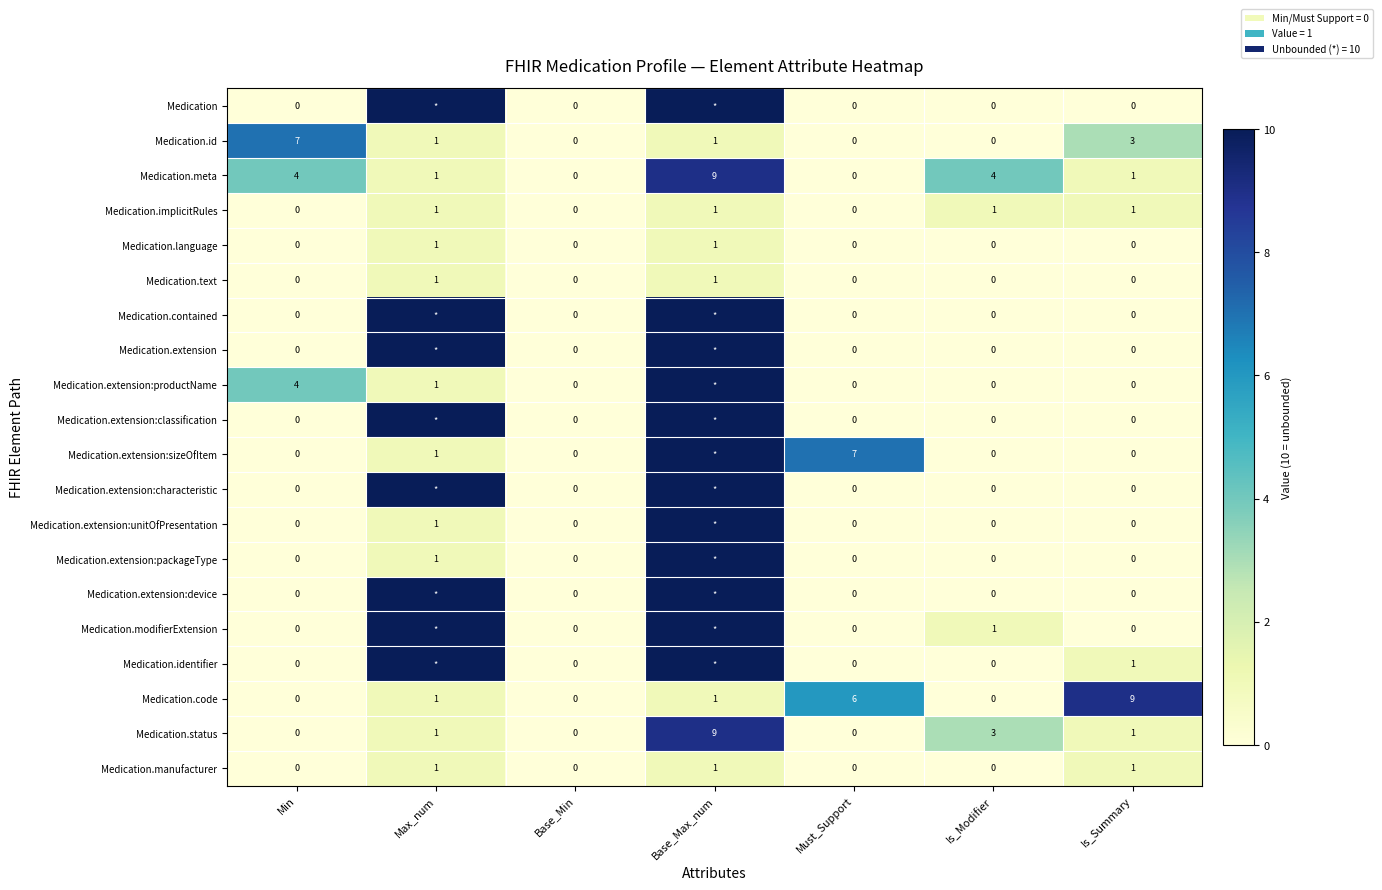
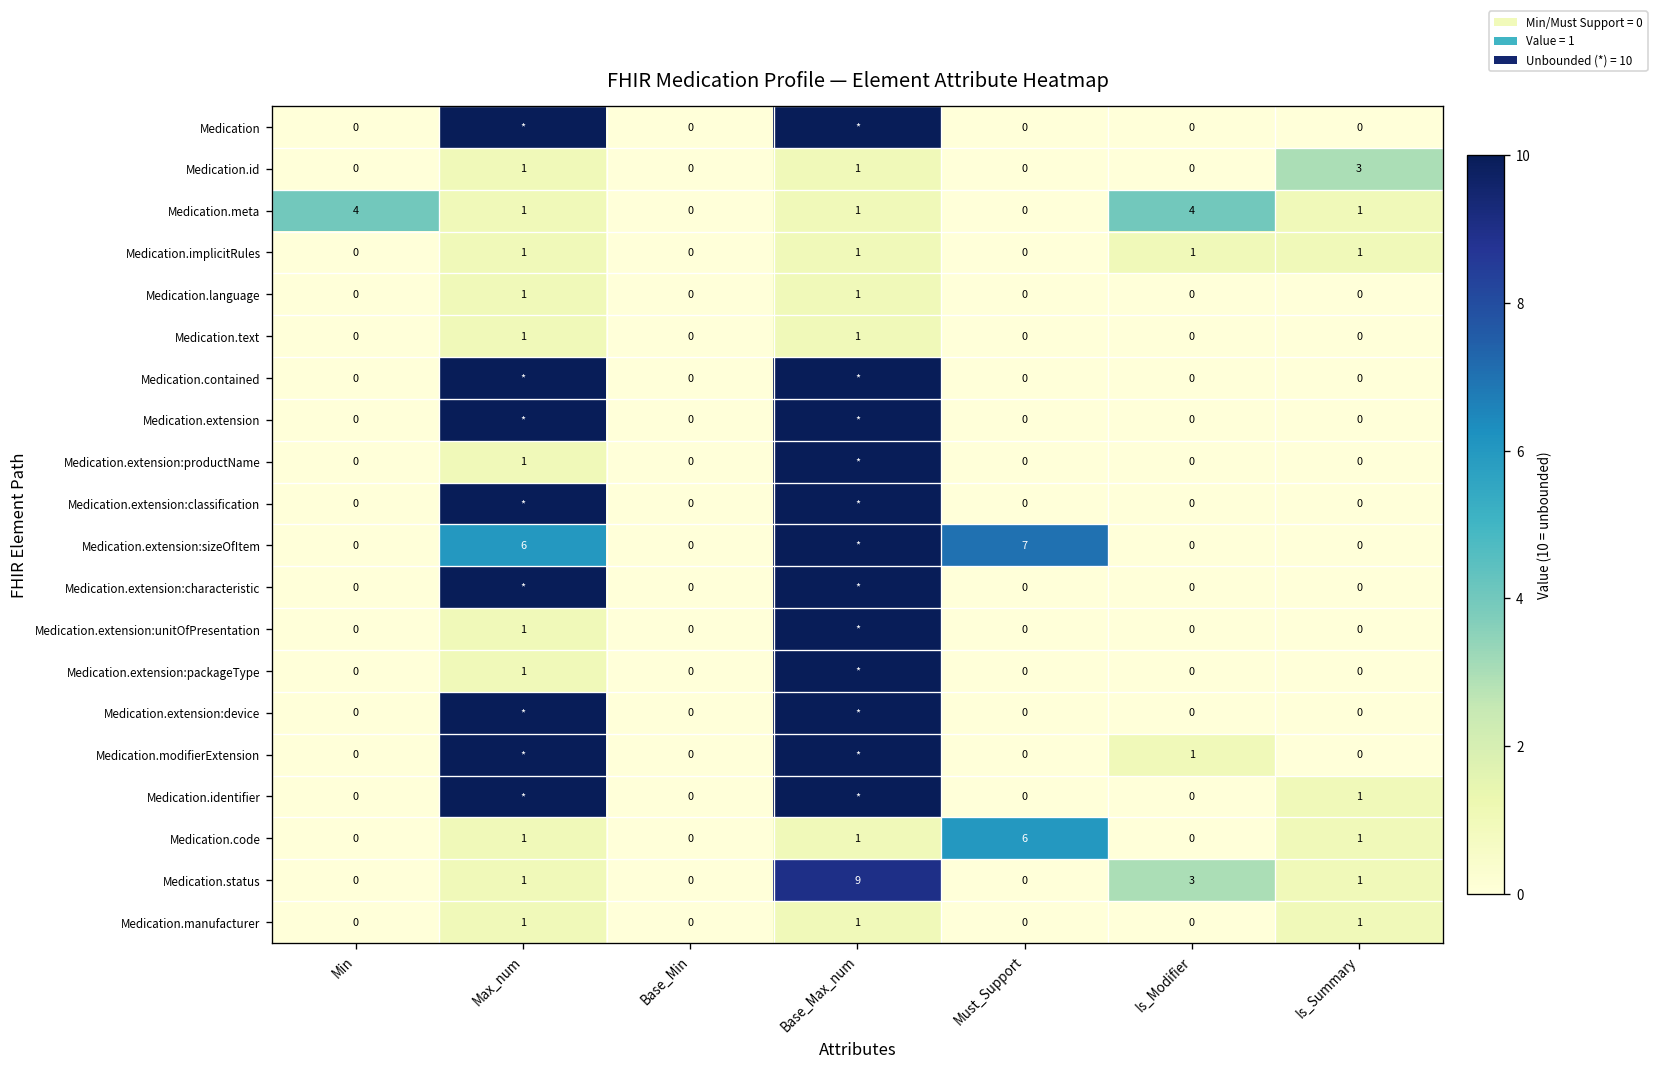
Medication.id, Min: 7 -> 0
Medication.meta, Base_Max_num: 9 -> 1
Medication.extension:productName, Min: 4 -> 0
Medication.extension:sizeOfItem, Max_num: 1 -> 6
Medication.code, Is_Summary: 9 -> 1
